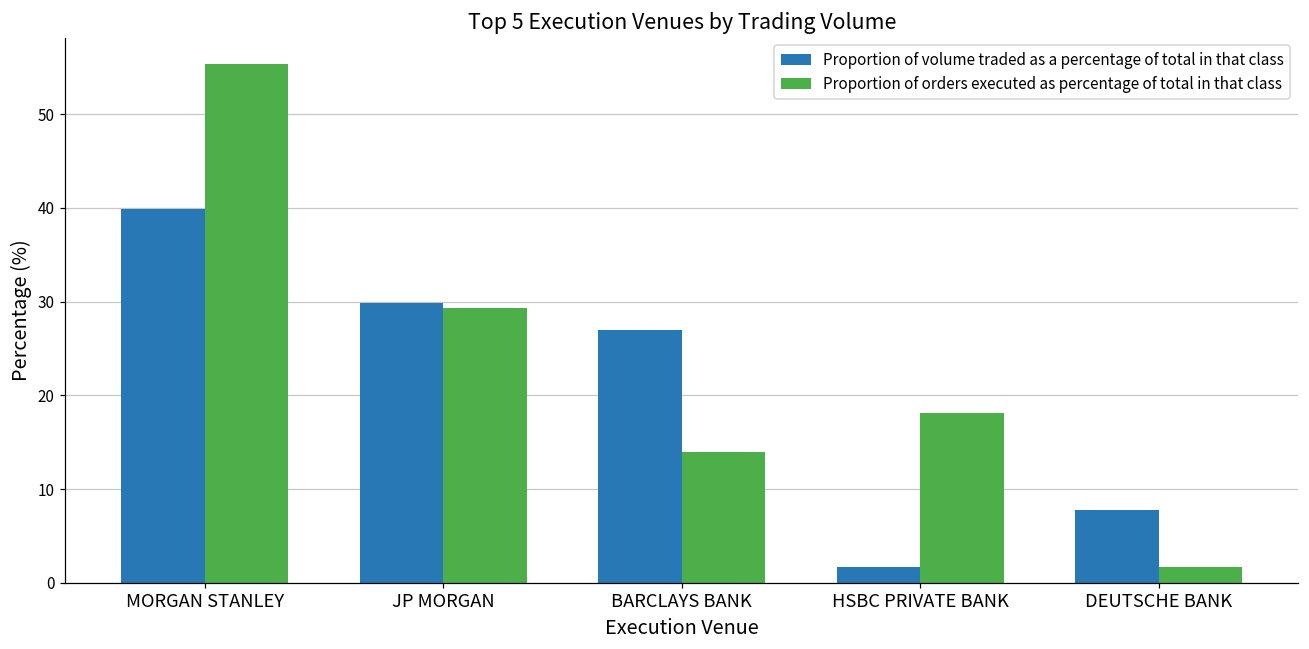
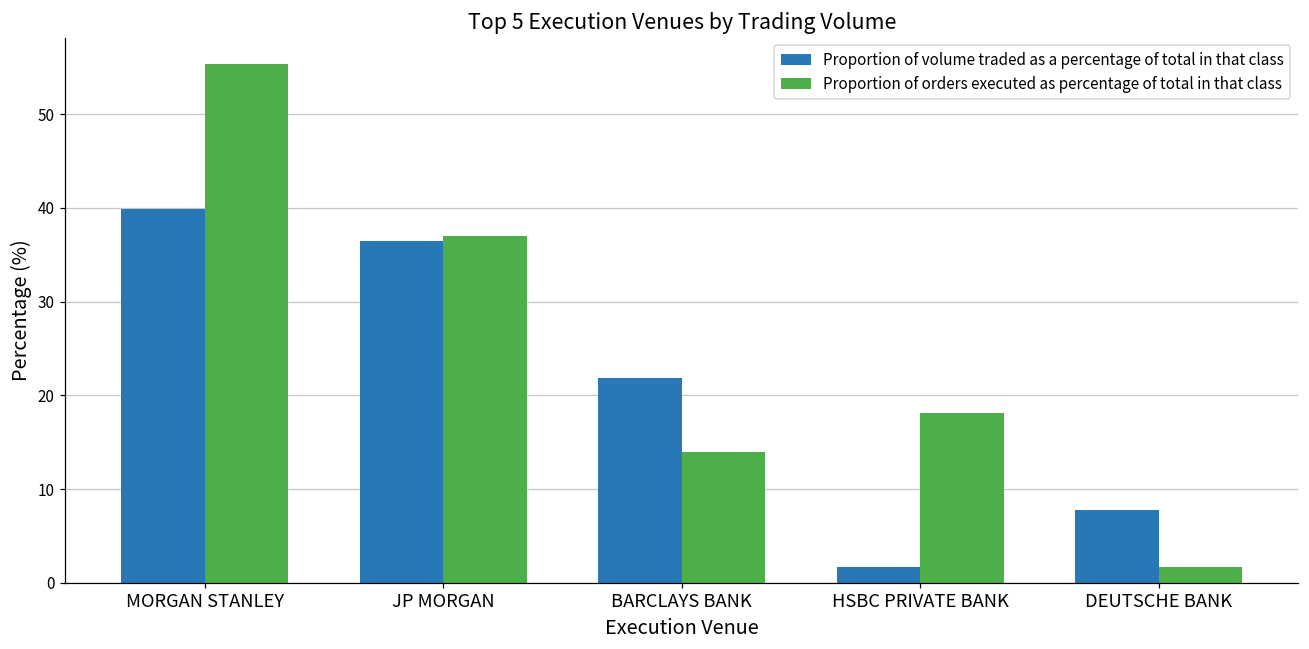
Proportion of volume traded as a percentage of total in that class, JP MORGAN: 30 -> 36
Proportion of orders executed as percentage of total in that class, JP MORGAN: 29 -> 37
Proportion of volume traded as a percentage of total in that class, BARCLAYS BANK: 27 -> 22
